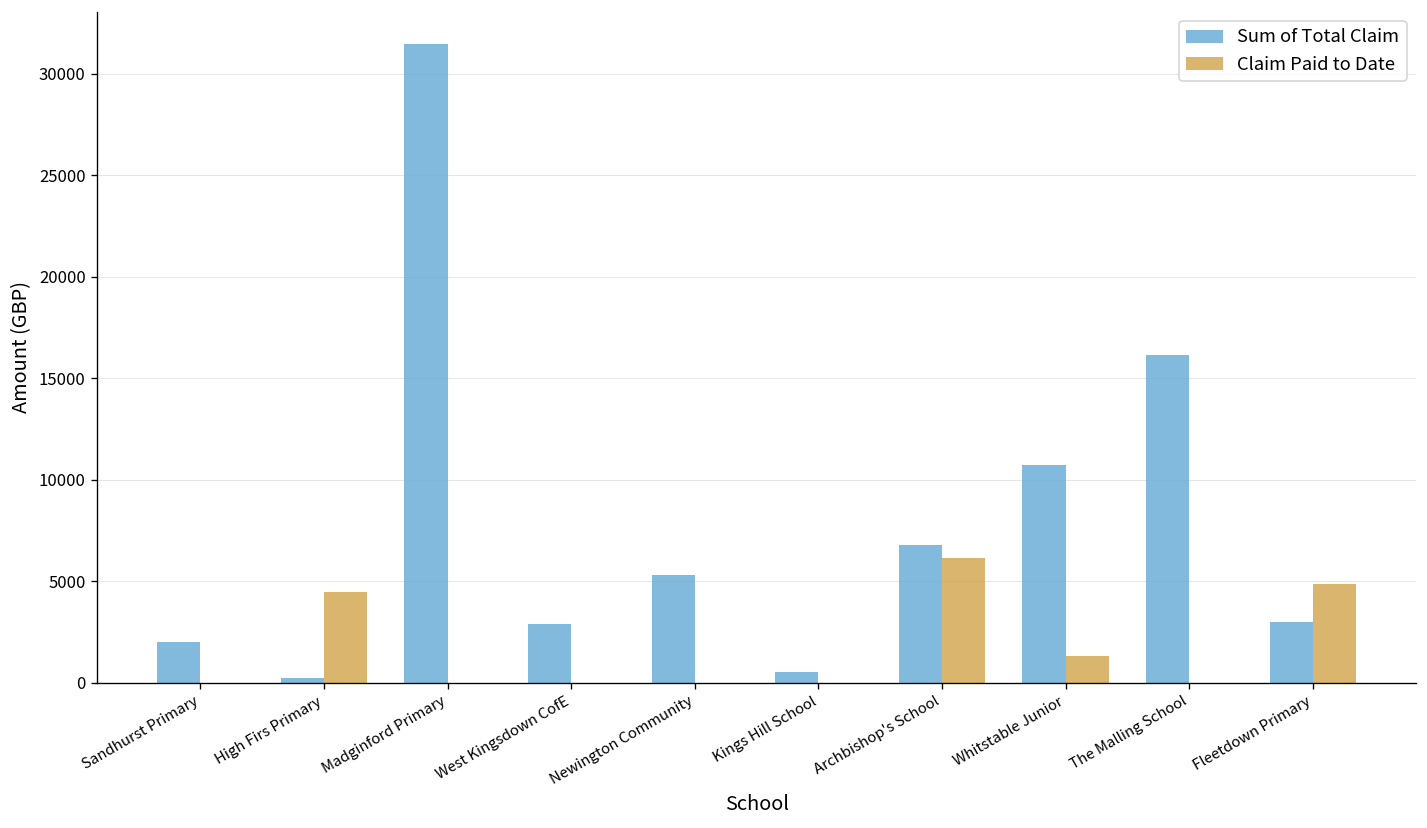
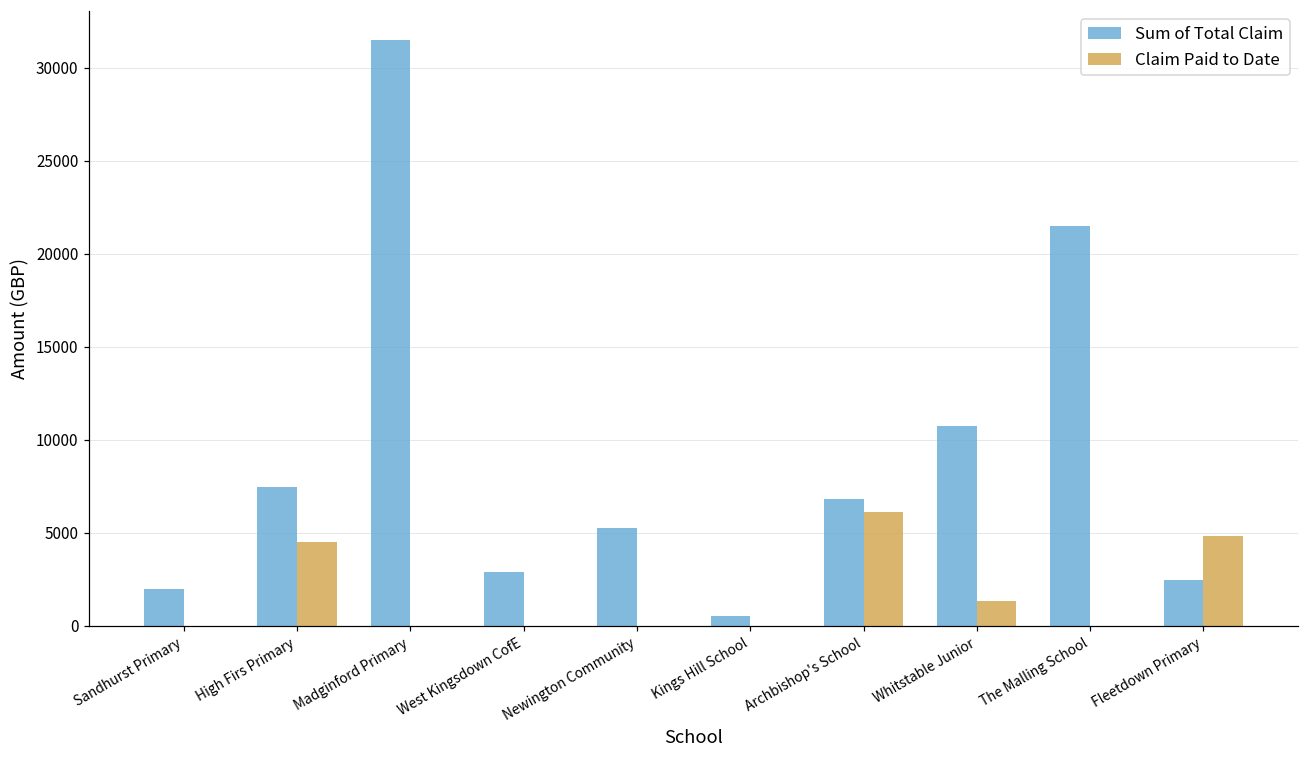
Sum of Total Claim, High Firs Primary: 200 -> 7500
Sum of Total Claim, The Malling School: 16200 -> 21500
Sum of Total Claim, Fleetdown Primary: 3000 -> 2400
